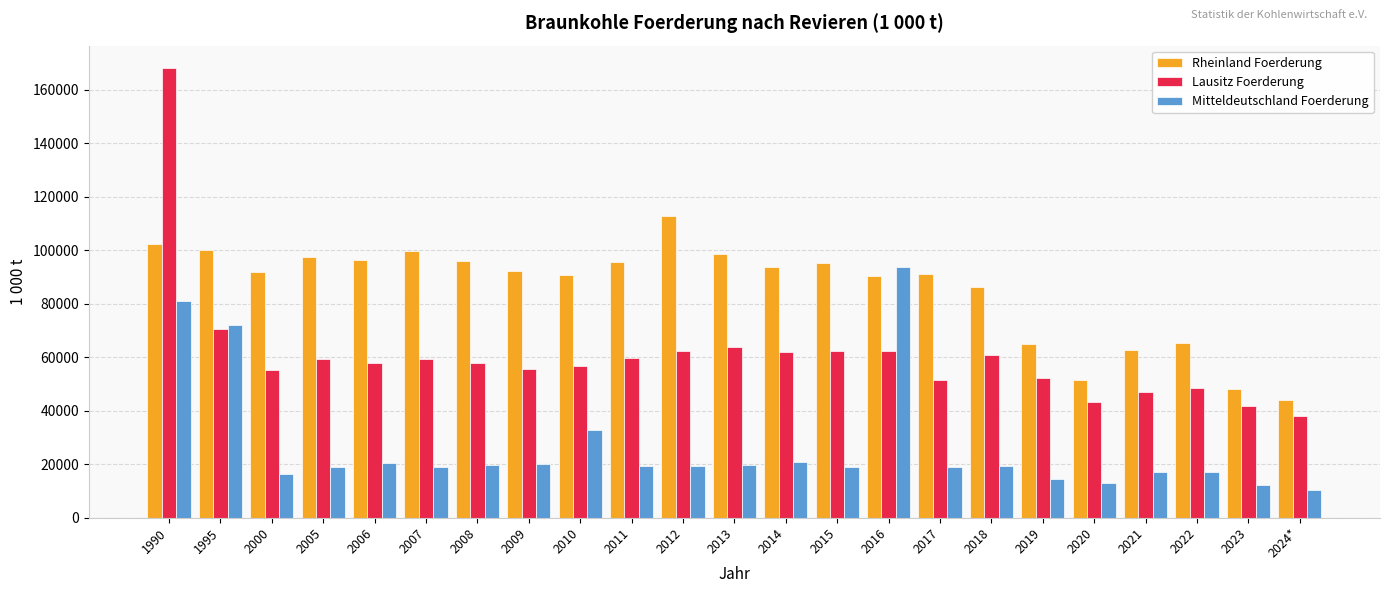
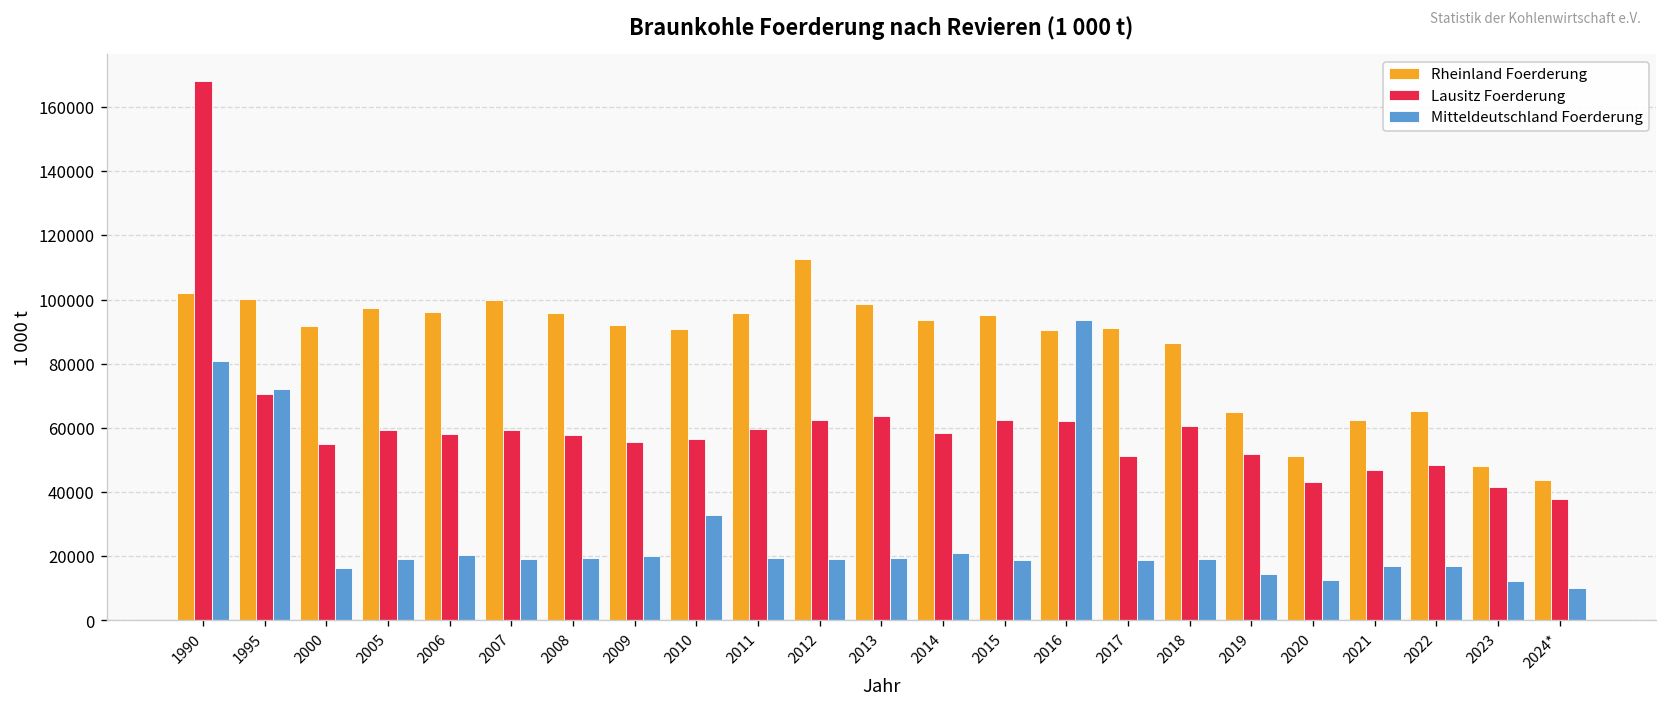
Lausitz Foerderung, 2014: 62000 -> 59000
